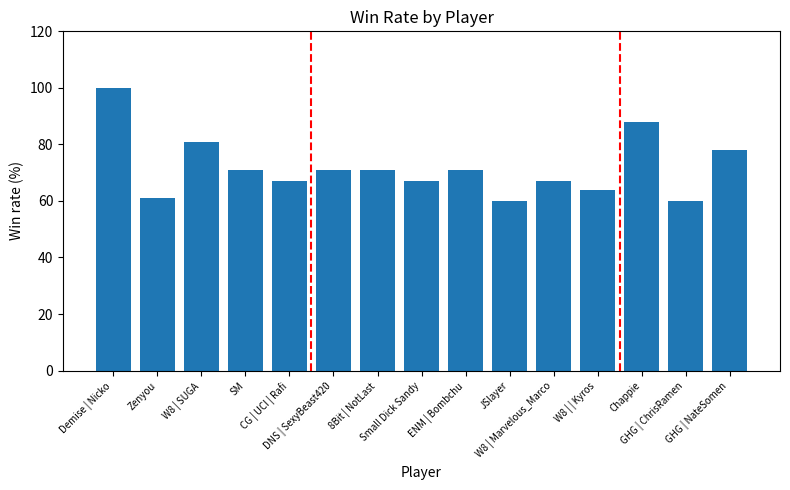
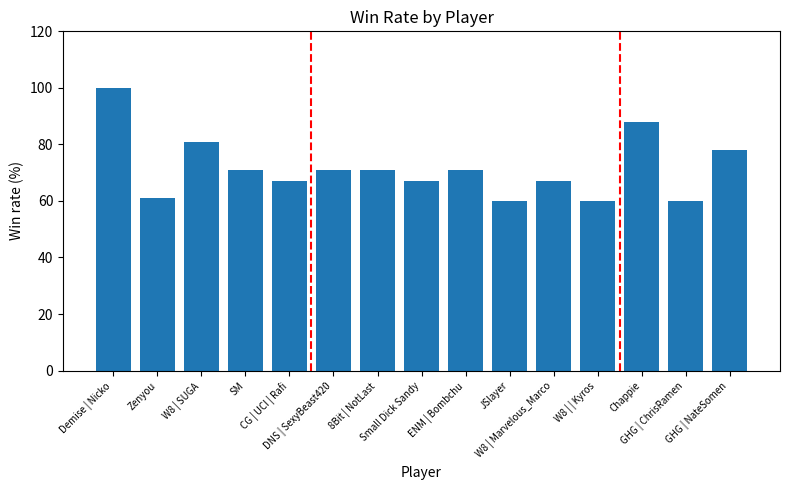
W8 | | Kyros: 64 -> 60
